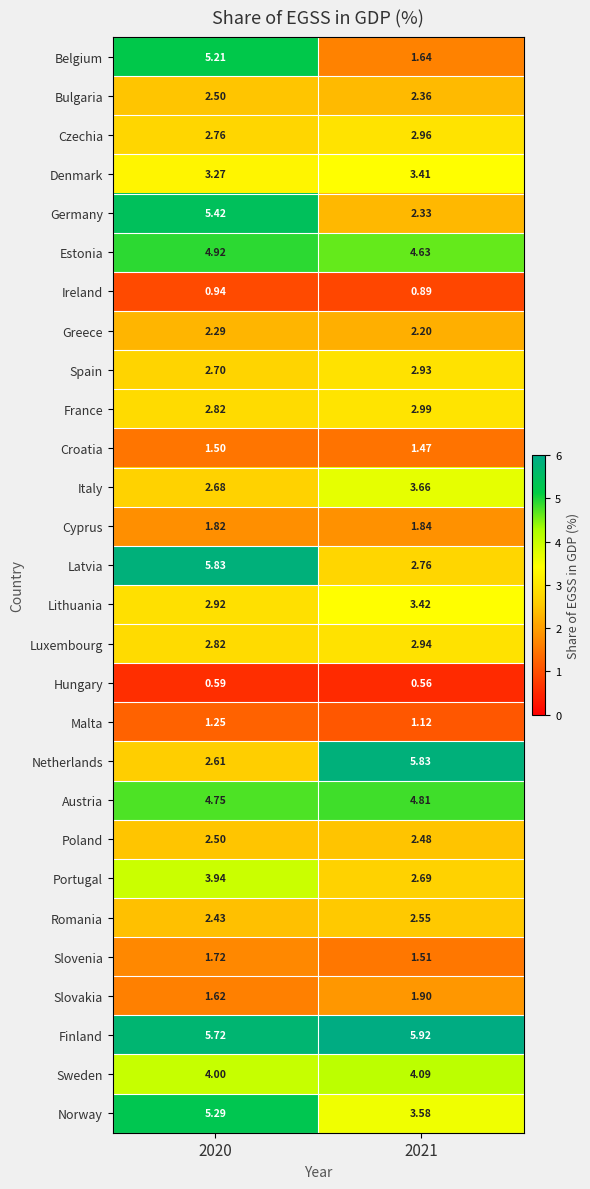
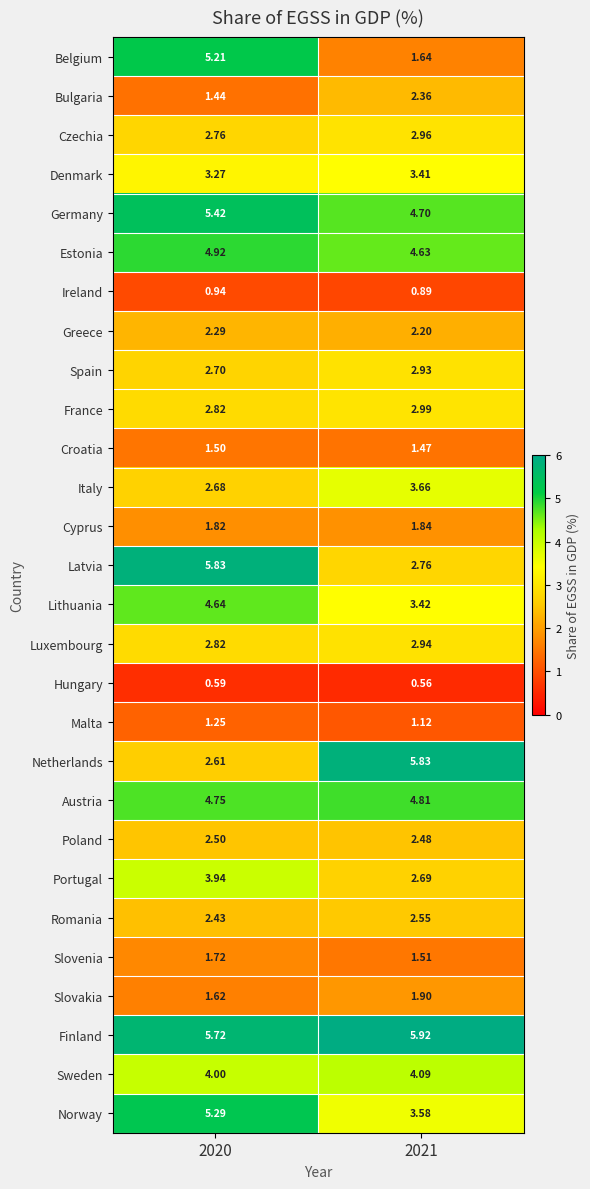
Bulgaria, 2020: 2.50 -> 1.44
Germany, 2021: 2.33 -> 4.70
Lithuania, 2020: 2.92 -> 4.64
